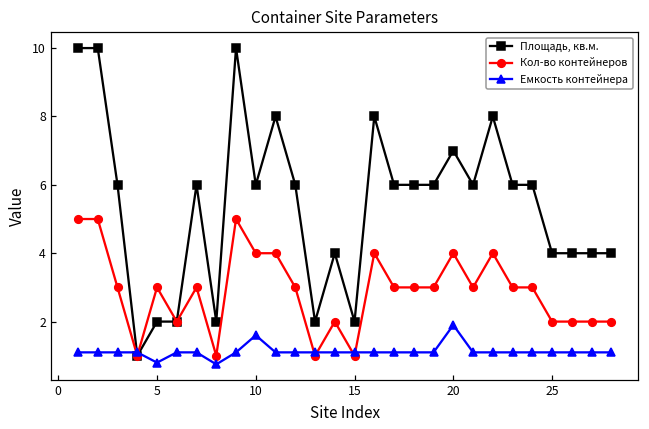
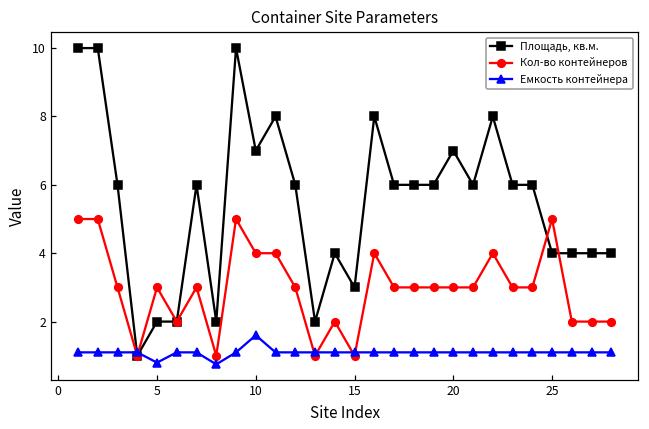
Площадь, кв.м., 10: 6 -> 7
Площадь, кв.м., 15: 2 -> 3
Кол-во контейнеров, 20: 4 -> 3
Емкость контейнера, 20: 1.9 -> 1.1
Кол-во контейнеров, 25: 2 -> 5
